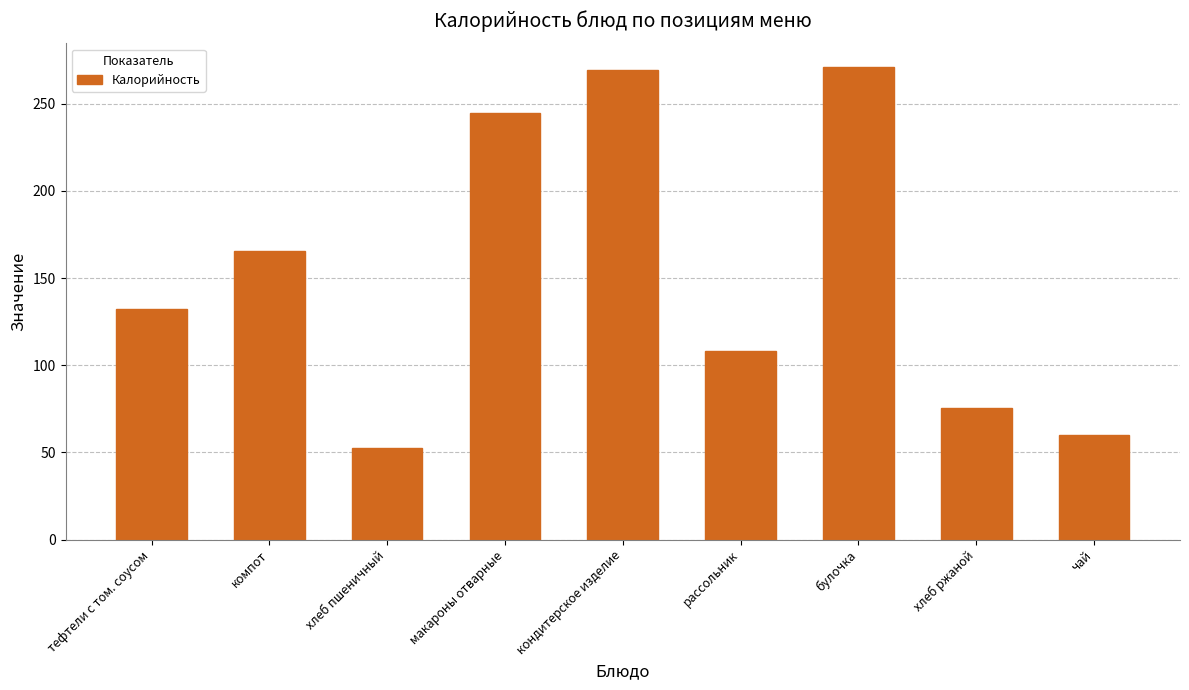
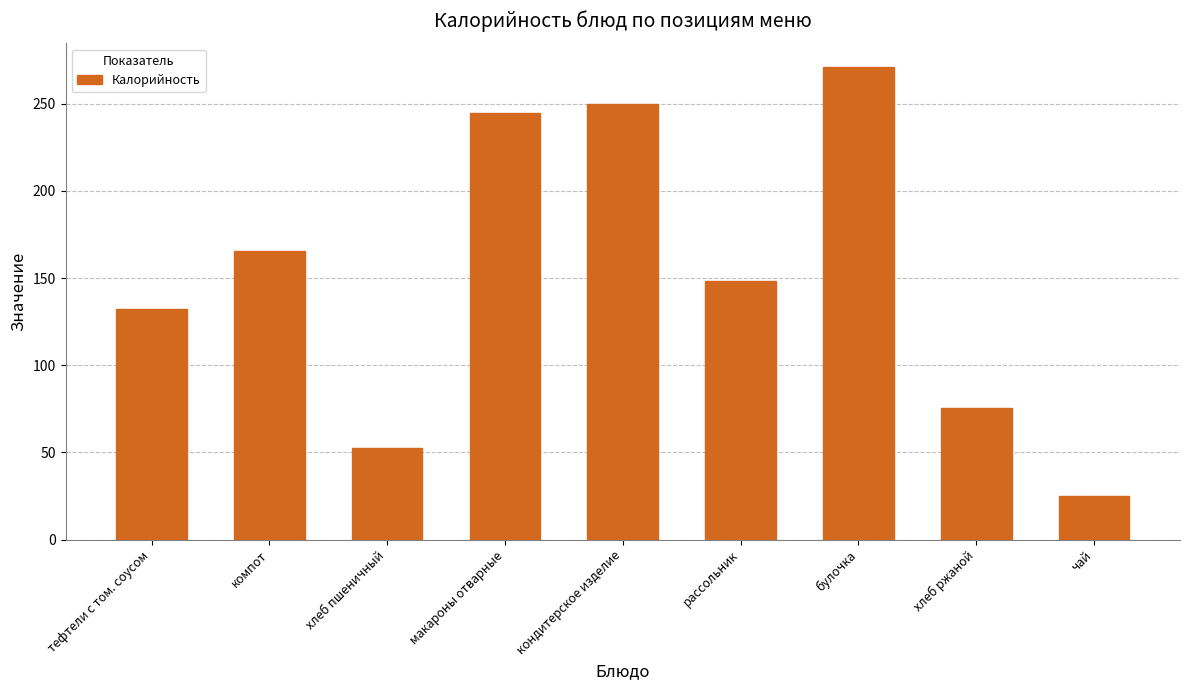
кондитерское изделие: 270 -> 250
рассольник: 108 -> 148
чай: 60 -> 25
